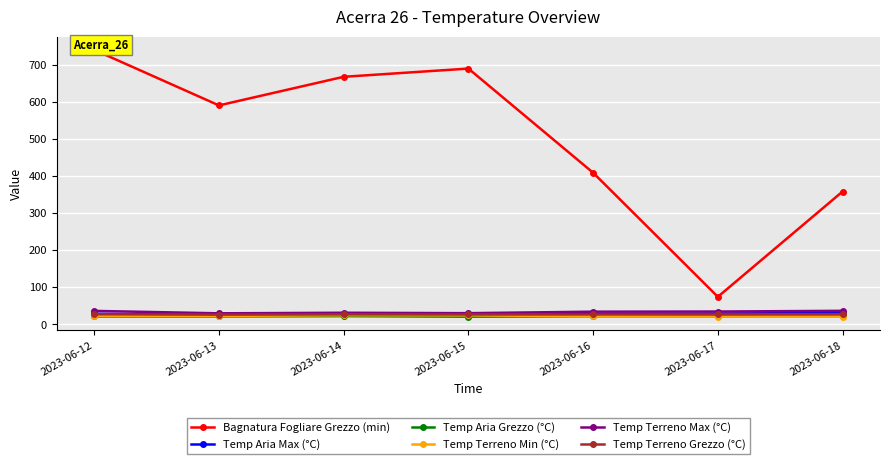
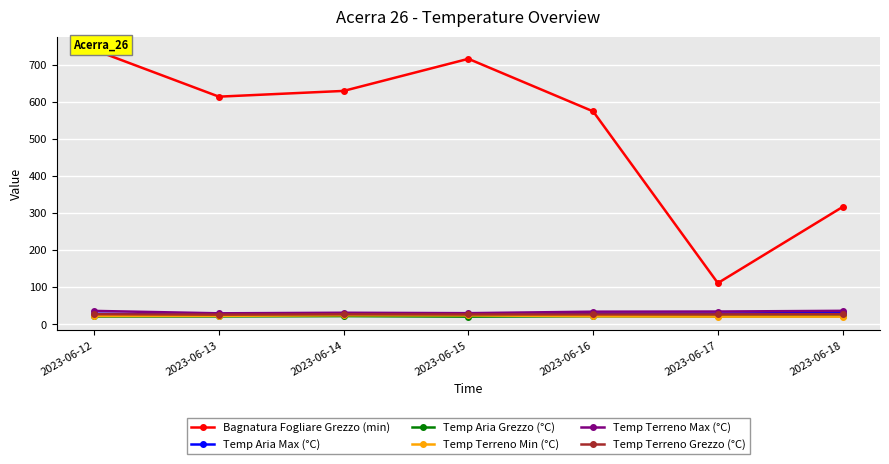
Bagnatura Fogliare Grezzo (min), 2023-06-13: 590 -> 610
Bagnatura Fogliare Grezzo (min), 2023-06-14: 670 -> 630
Bagnatura Fogliare Grezzo (min), 2023-06-15: 690 -> 720
Bagnatura Fogliare Grezzo (min), 2023-06-16: 410 -> 570
Bagnatura Fogliare Grezzo (min), 2023-06-17: 70 -> 110
Bagnatura Fogliare Grezzo (min), 2023-06-18: 360 -> 320
